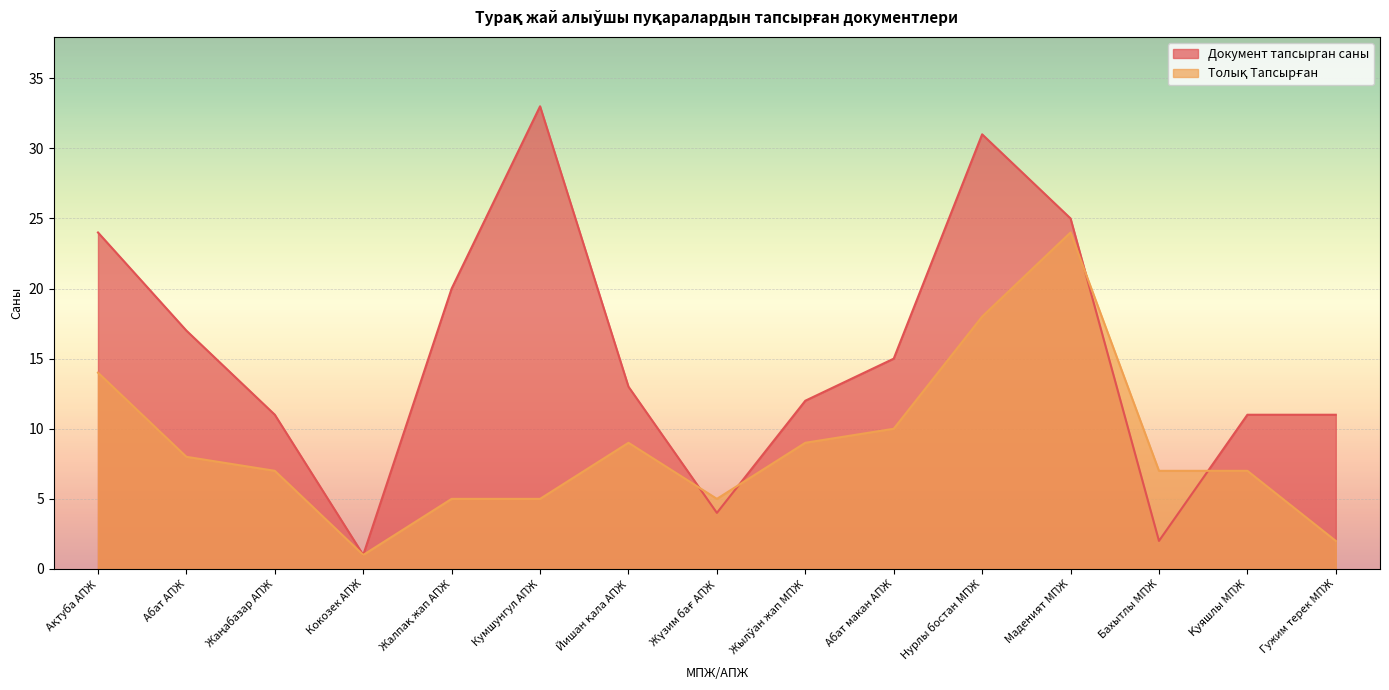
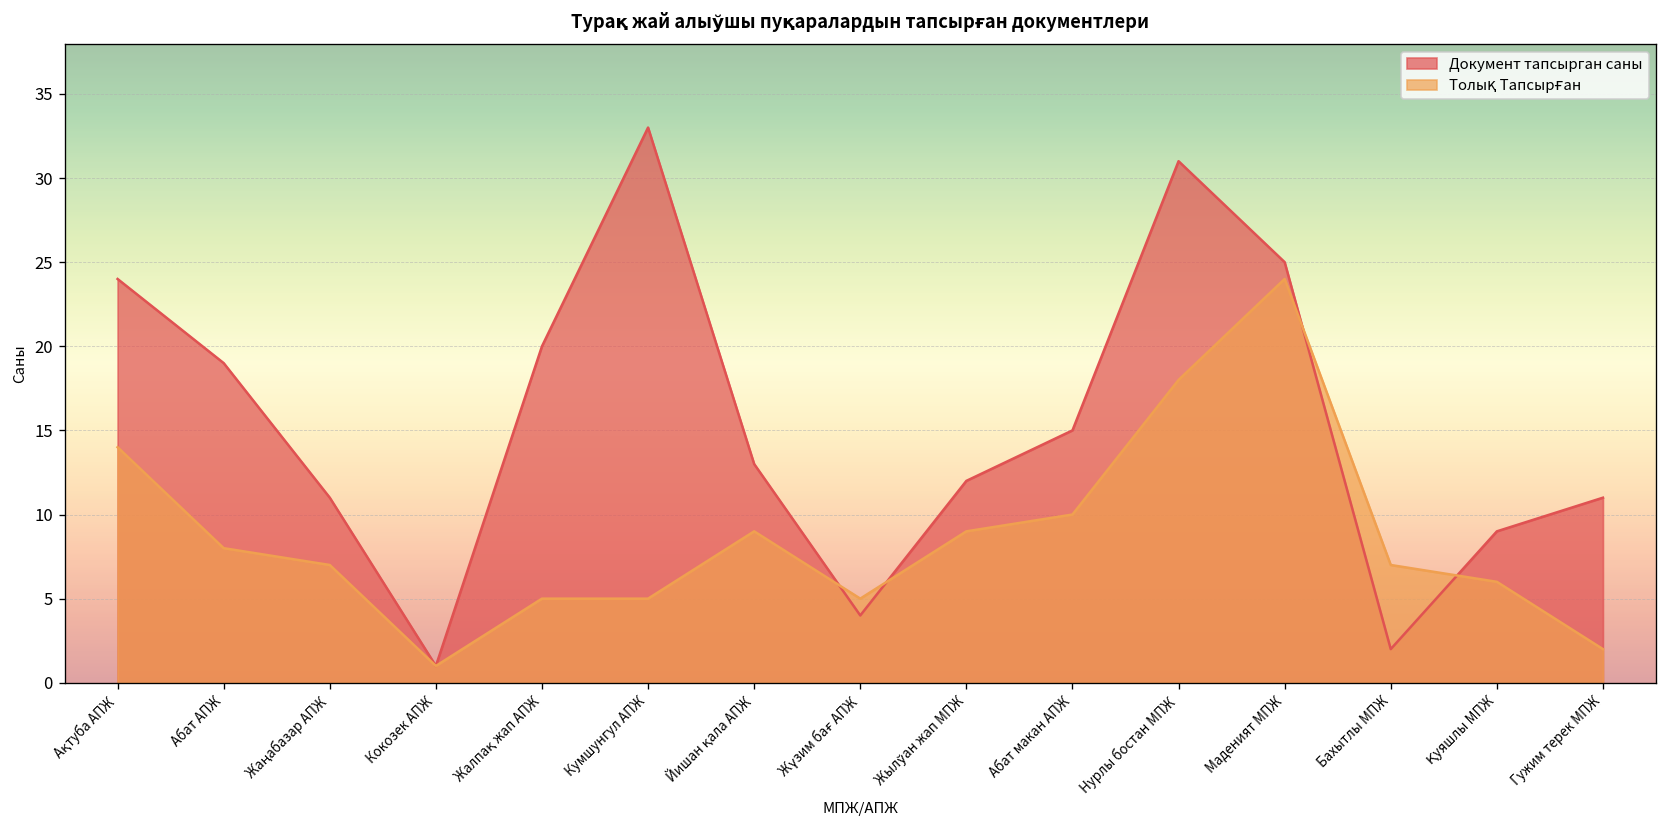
Документ тапсырган саны, Абат АПЖ: 17 -> 19
Документ тапсырган саны, Қуяшлы МПЖ: 11 -> 9
Толық Тапсырған, Қуяшлы МПЖ: 7 -> 6
